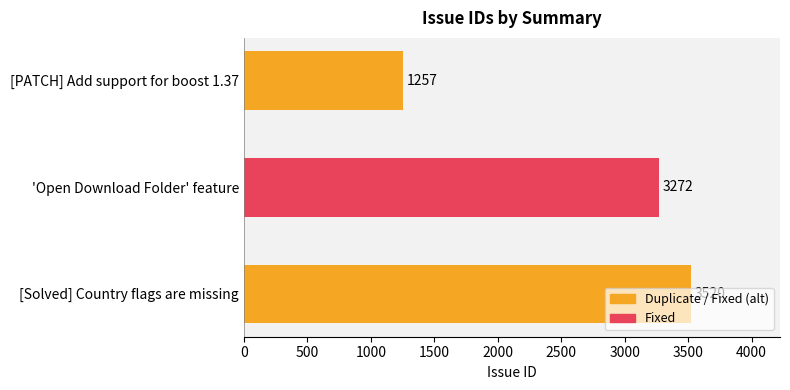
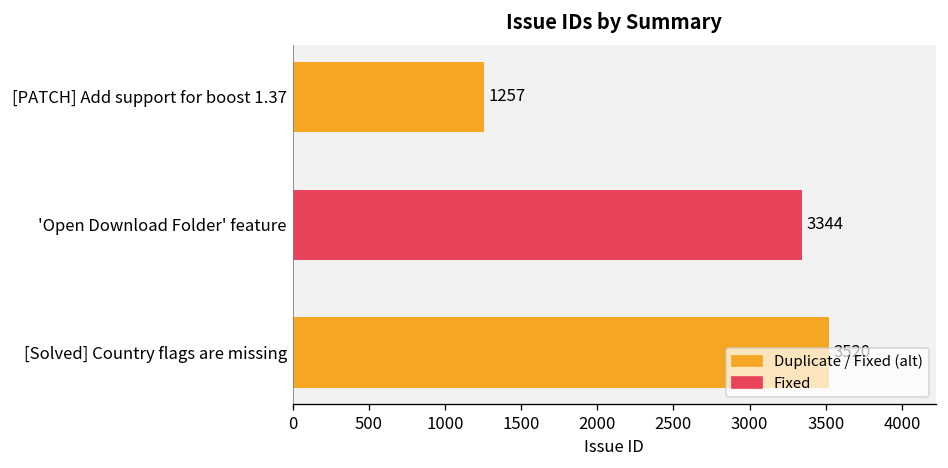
'Open Download Folder' feature: 3272 -> 3344
